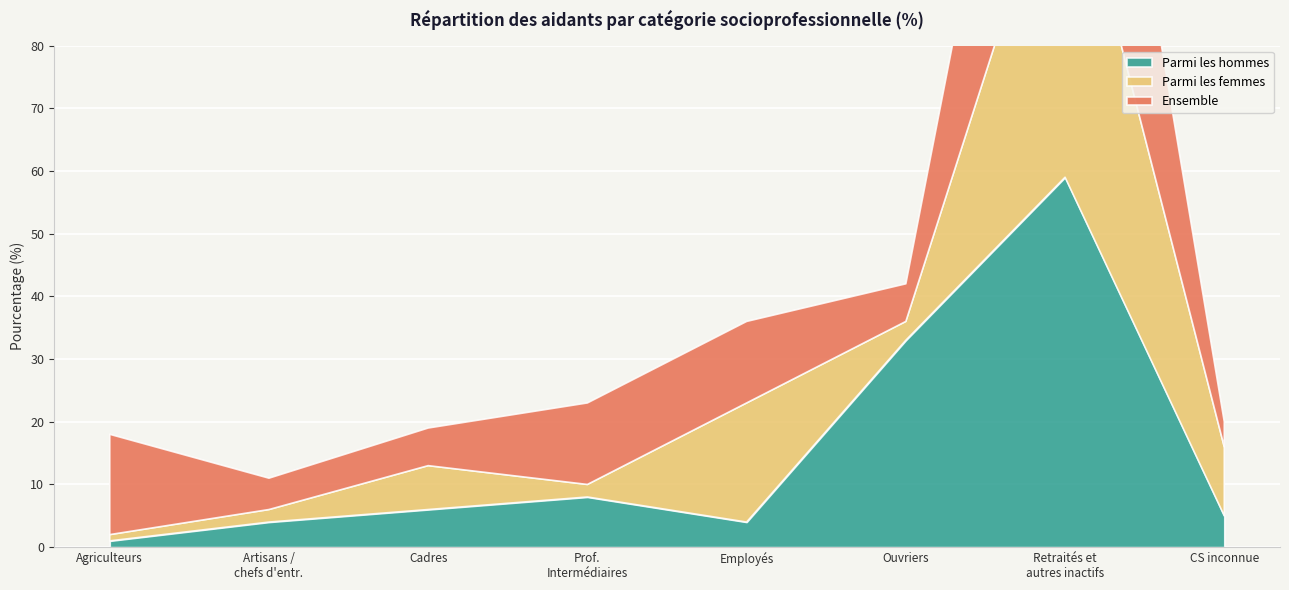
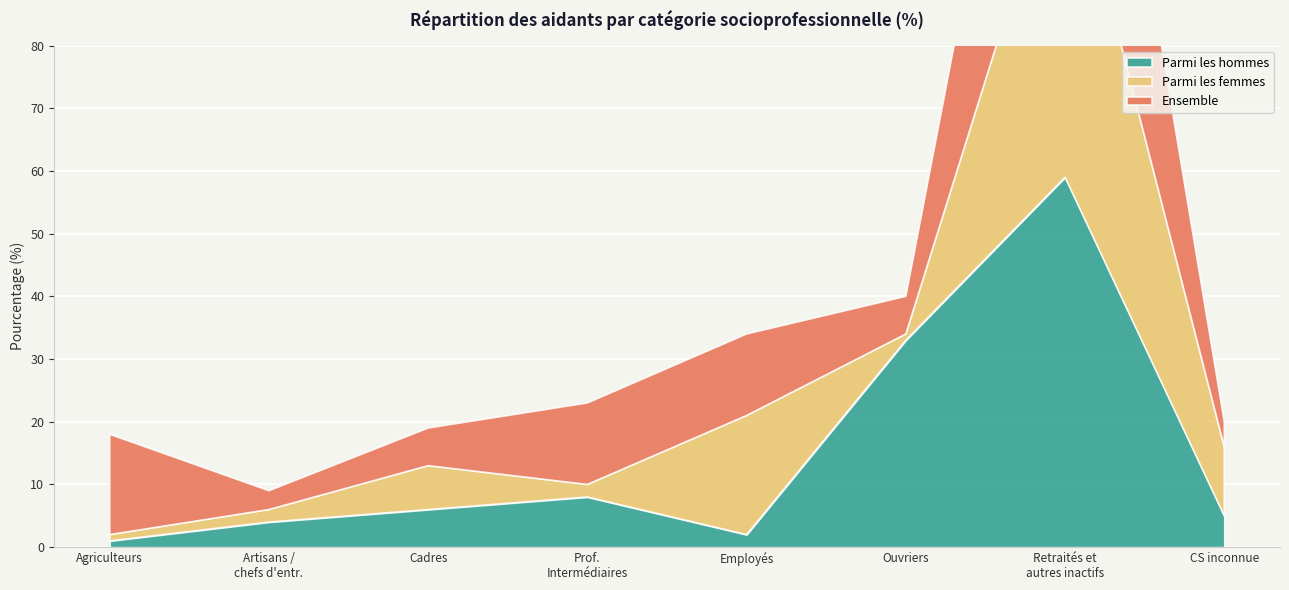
Ensemble, Artisans / chefs d'entr.: 5 -> 3
Parmi les hommes, Employés: 4 -> 2
Parmi les femmes, Ouvriers: 3 -> 1
